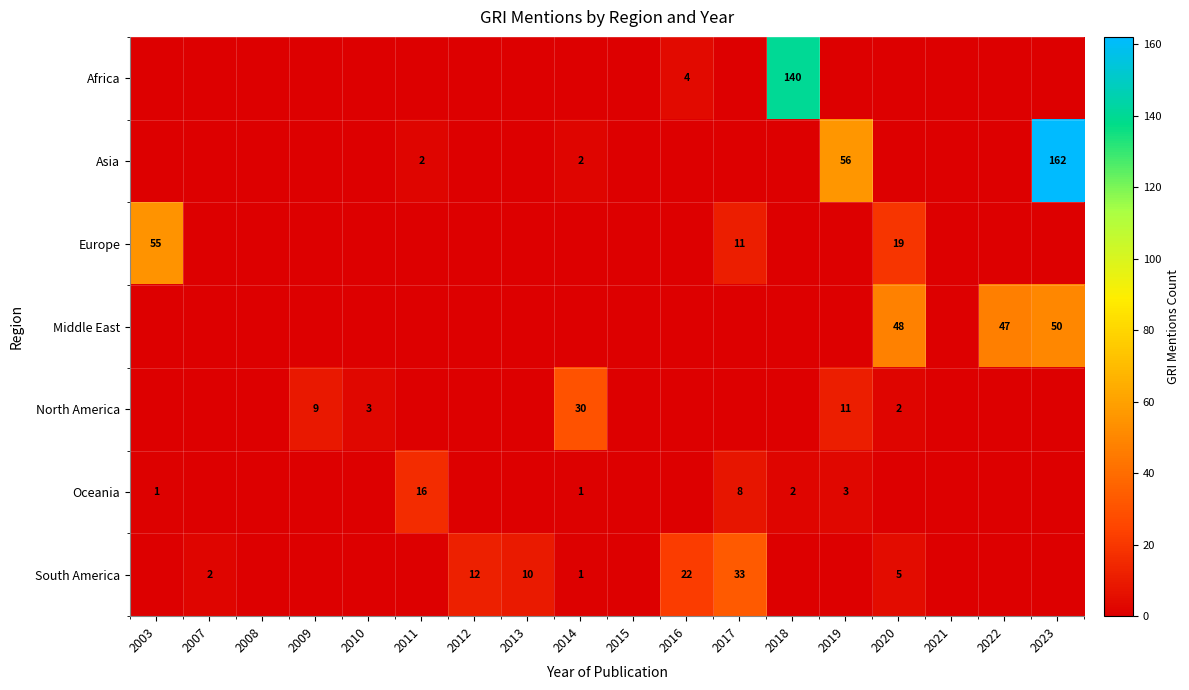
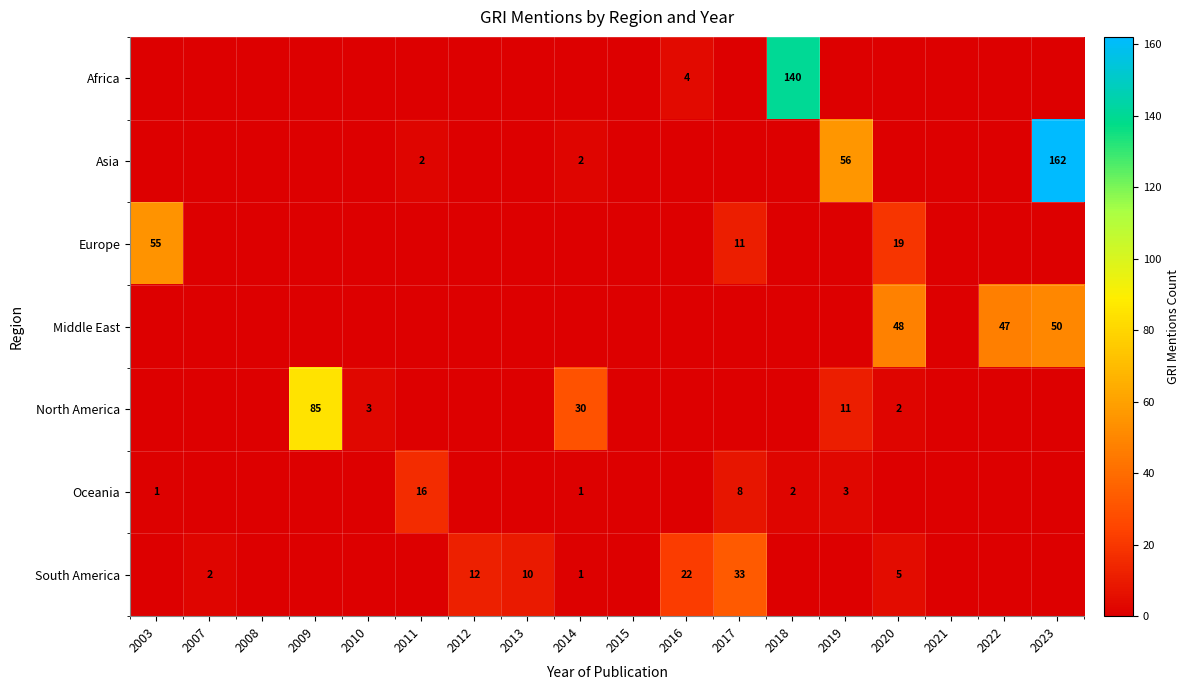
North America, 2009: 9 -> 85
